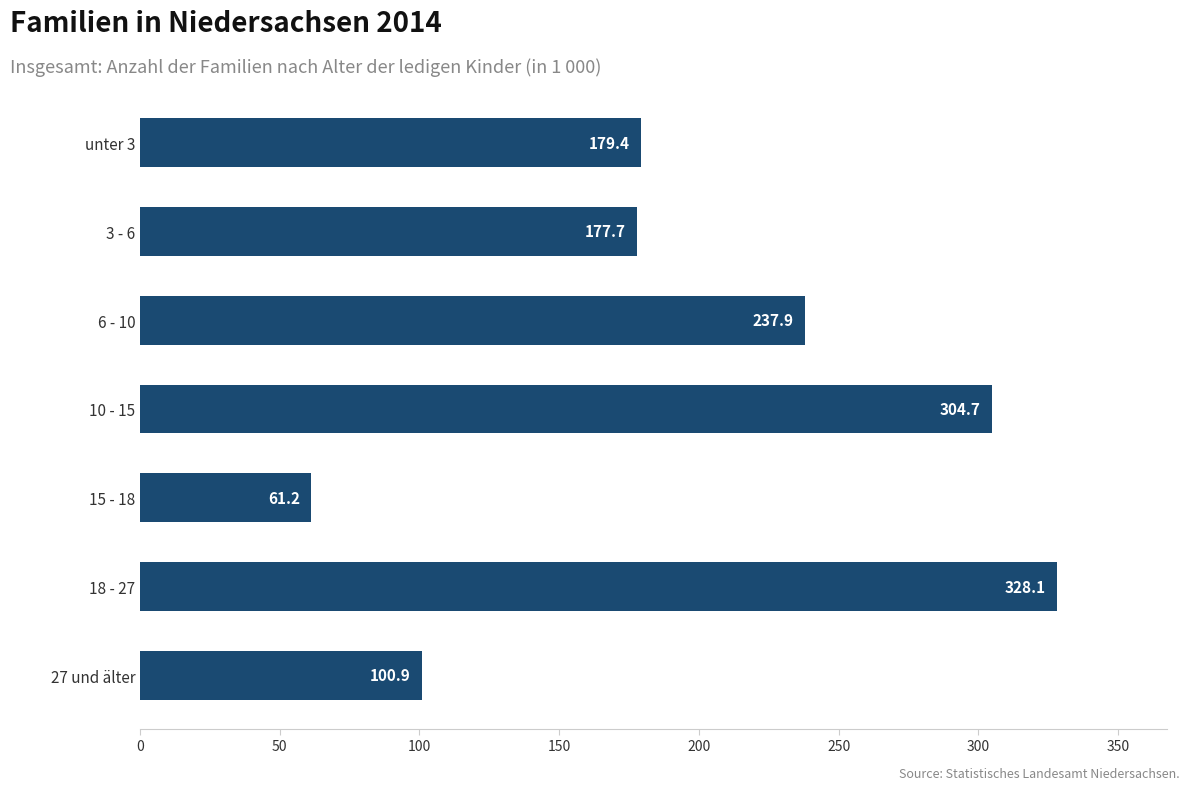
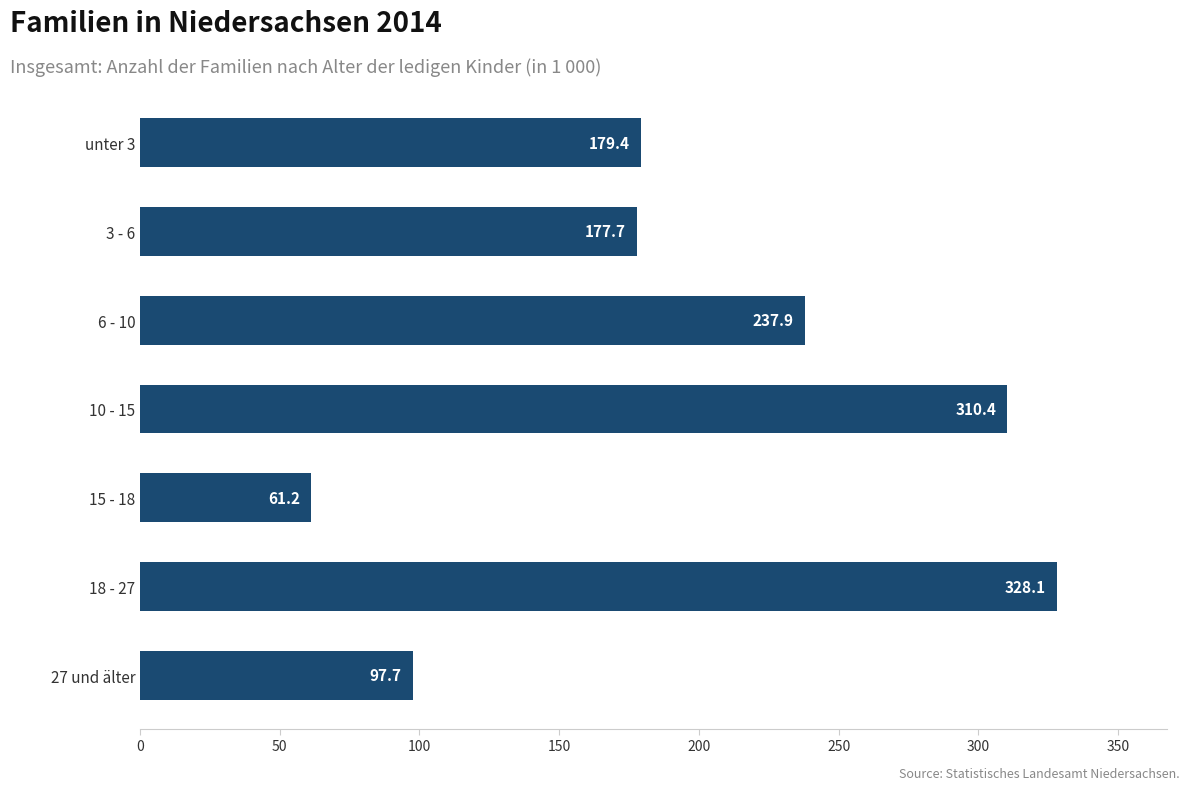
10 - 15: 304.7 -> 310.4
27 und älter: 100.9 -> 97.7
